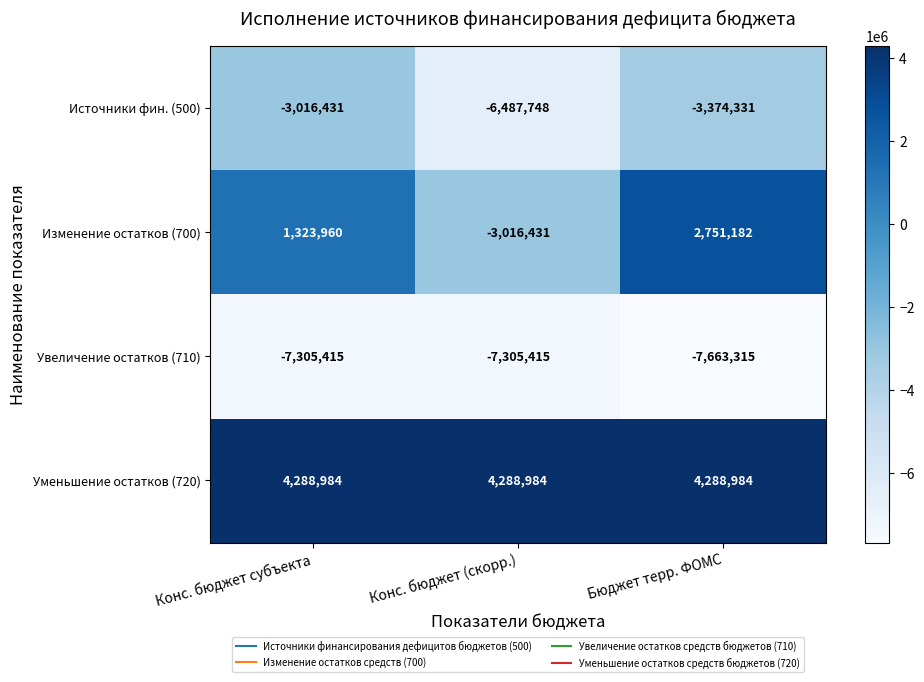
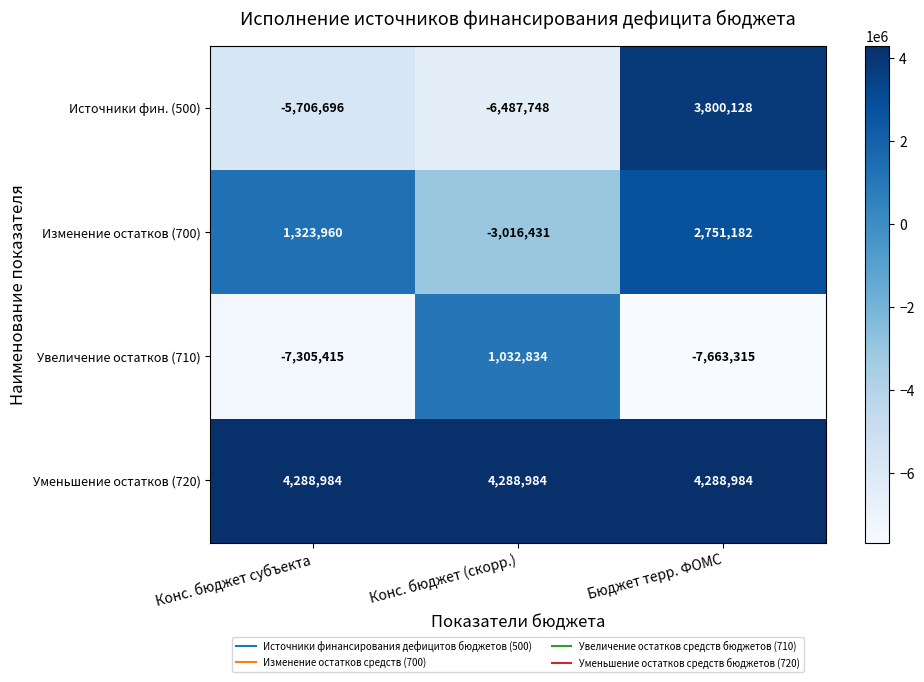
Источники фин. (500), Конс. бюджет субъекта: -3,016,431 -> -5,706,696
Источники фин. (500), Бюджет терр. ФОМС: -3,374,331 -> 3,800,128
Увеличение остатков (710), Конс. бюджет (скорр.): -7,305,415 -> 1,032,834
